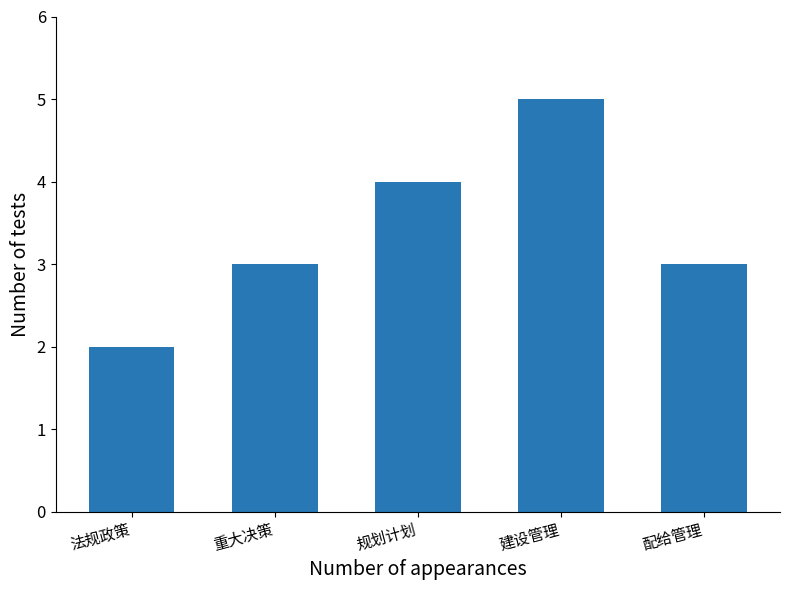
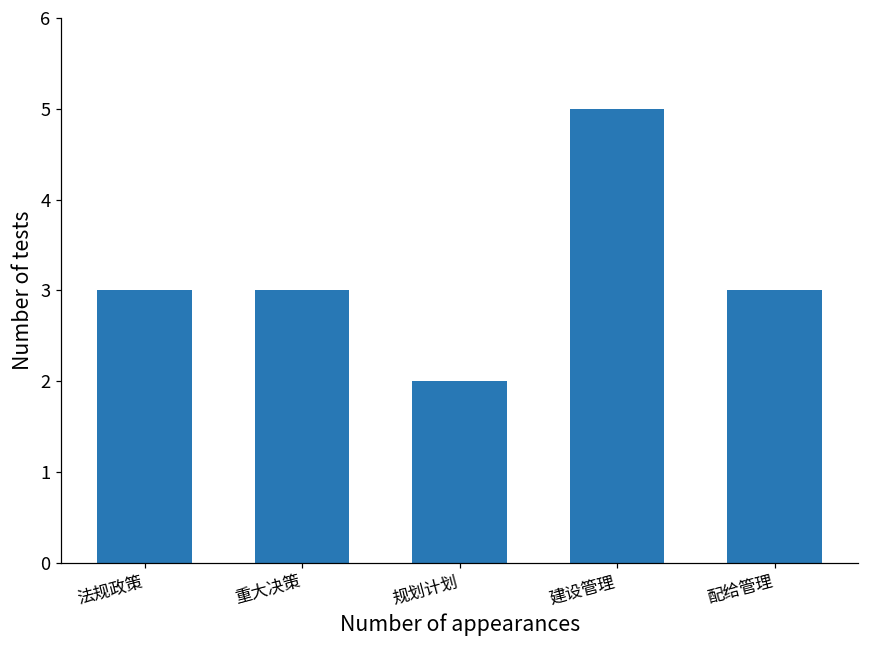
法规政策: 2 -> 3
规划计划: 4 -> 2
